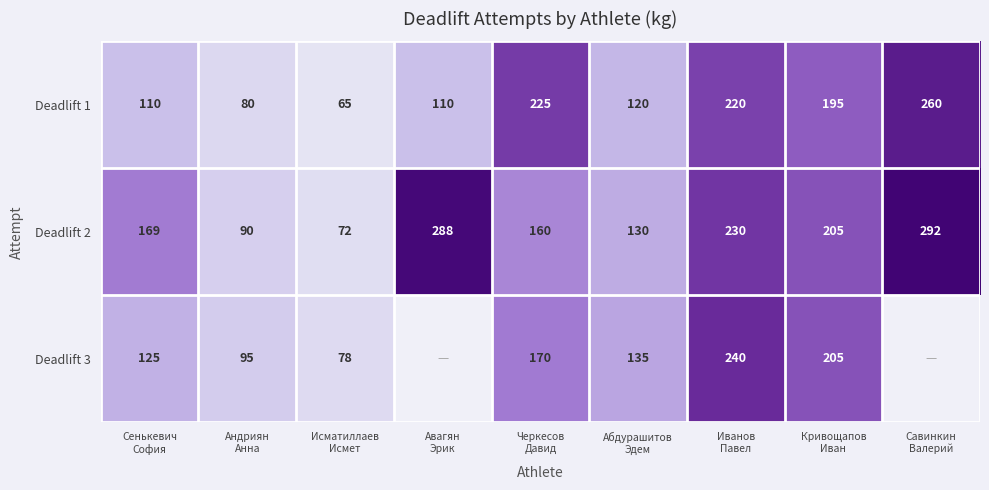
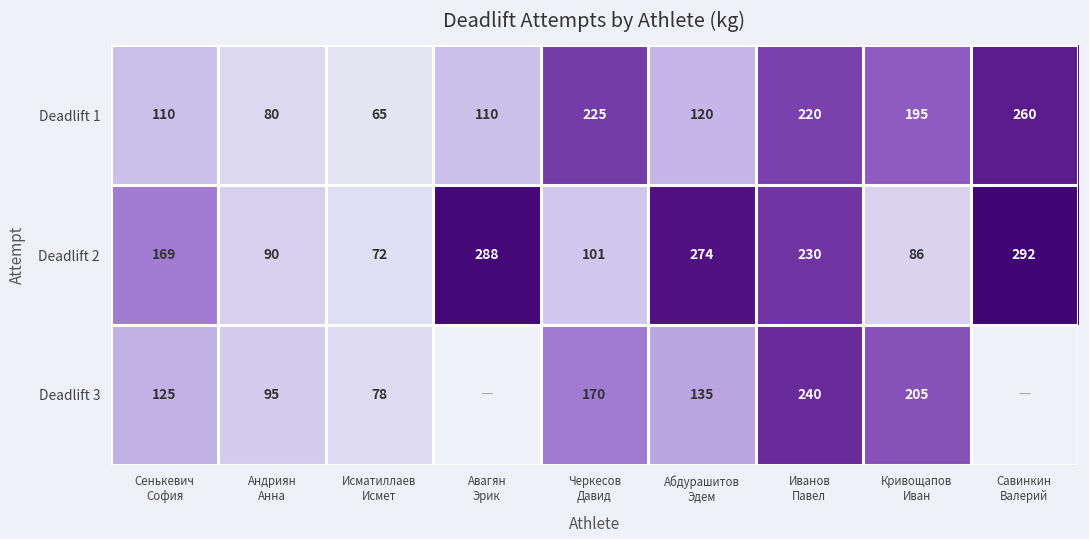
Deadlift 2, Черкесов Давид: 160 -> 101
Deadlift 2, Абдурашитов Эдем: 130 -> 274
Deadlift 2, Кривощапов Иван: 205 -> 86
